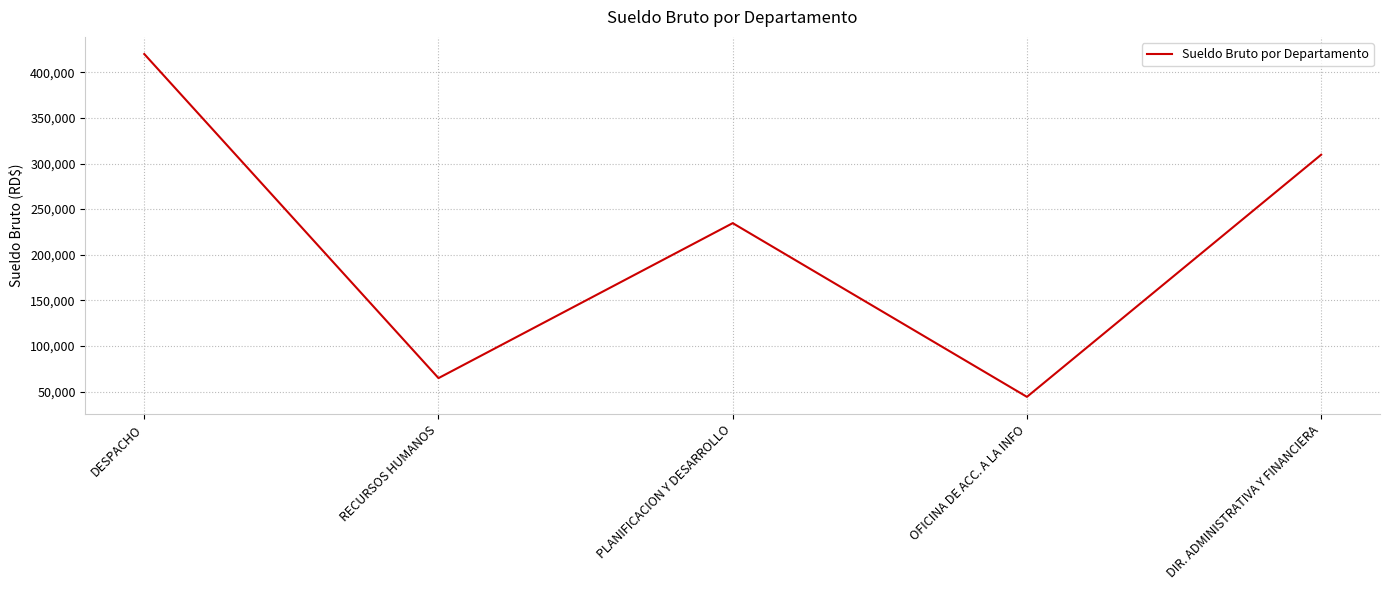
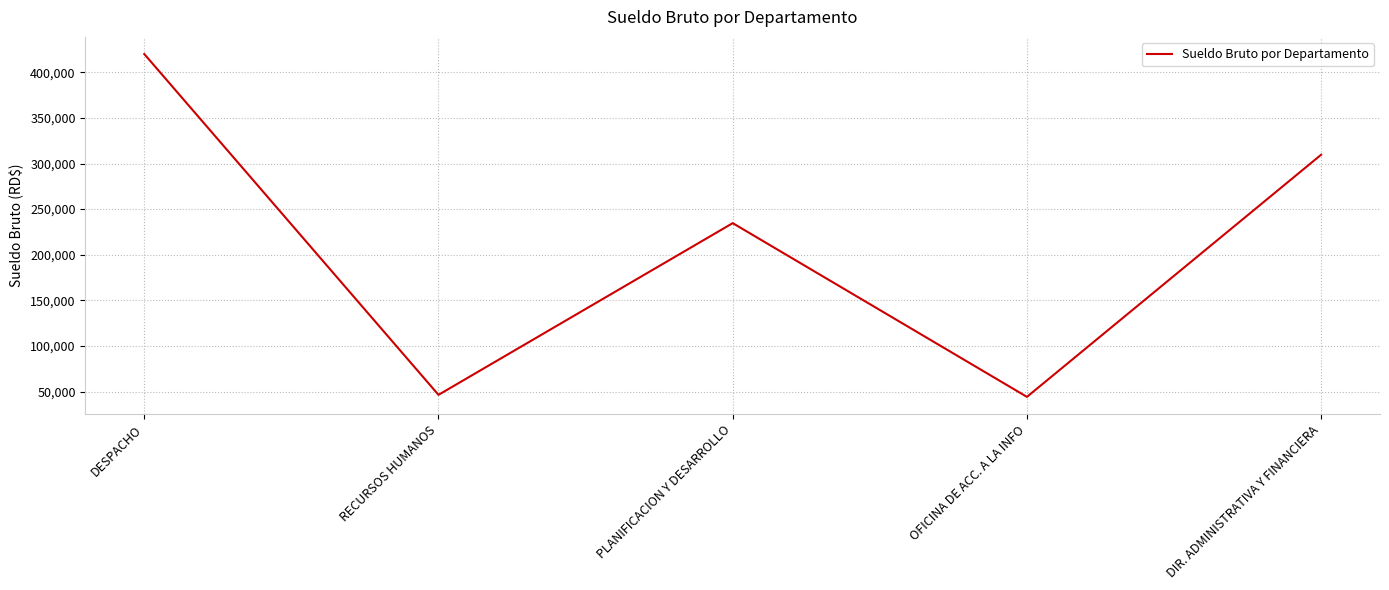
RECURSOS HUMANOS: 60,000 -> 50,000
